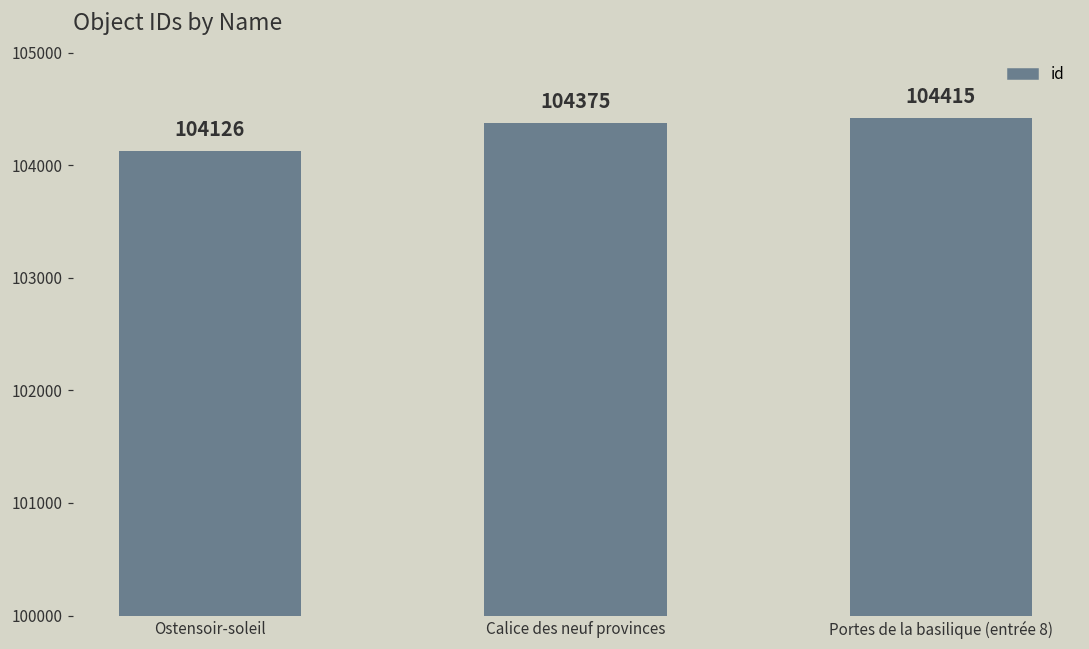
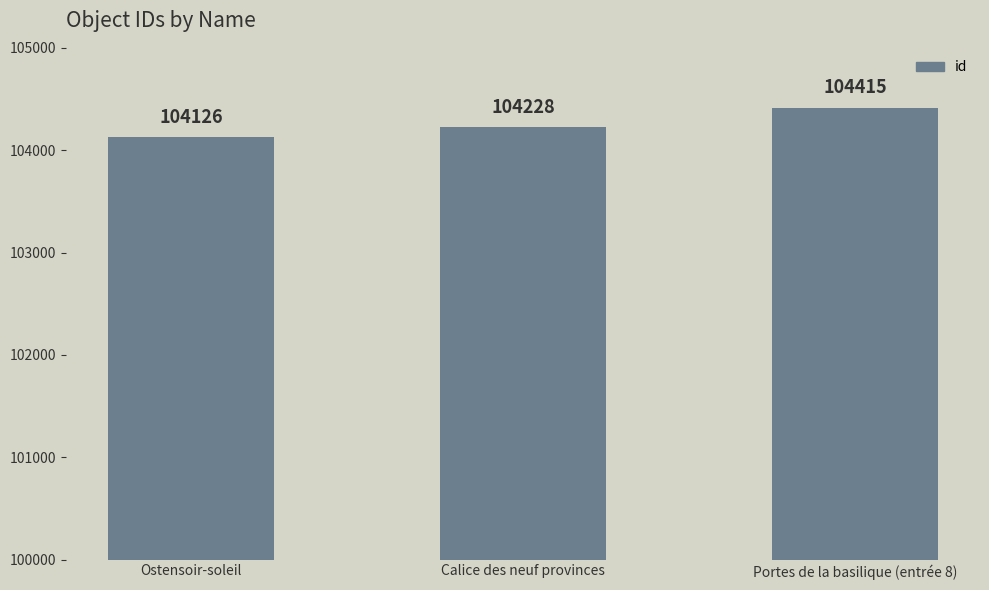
Calice des neuf provinces: 104375 -> 104228
